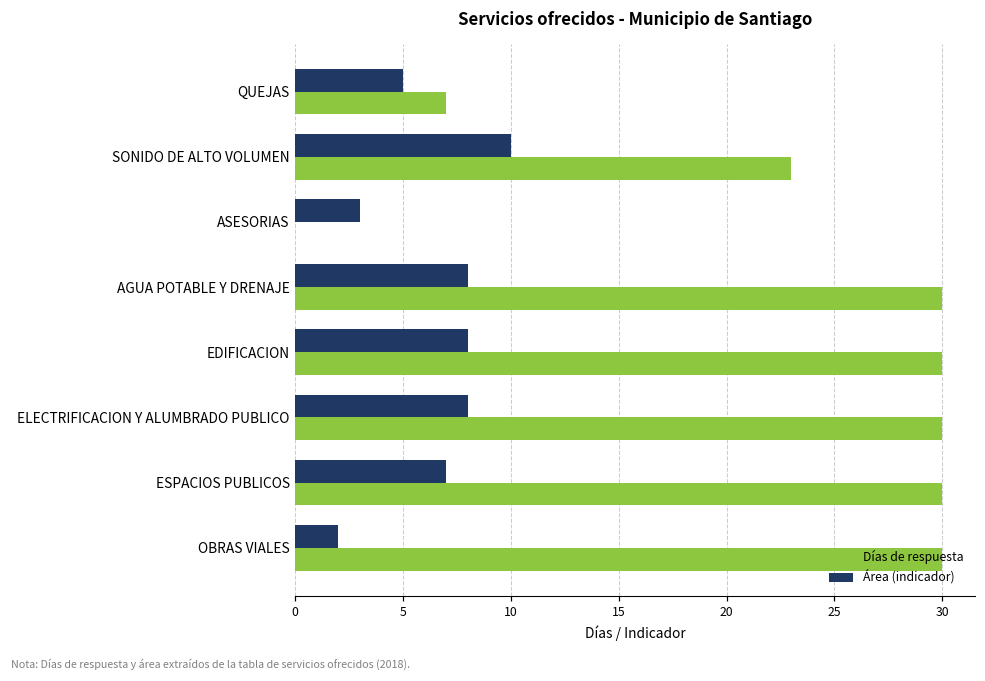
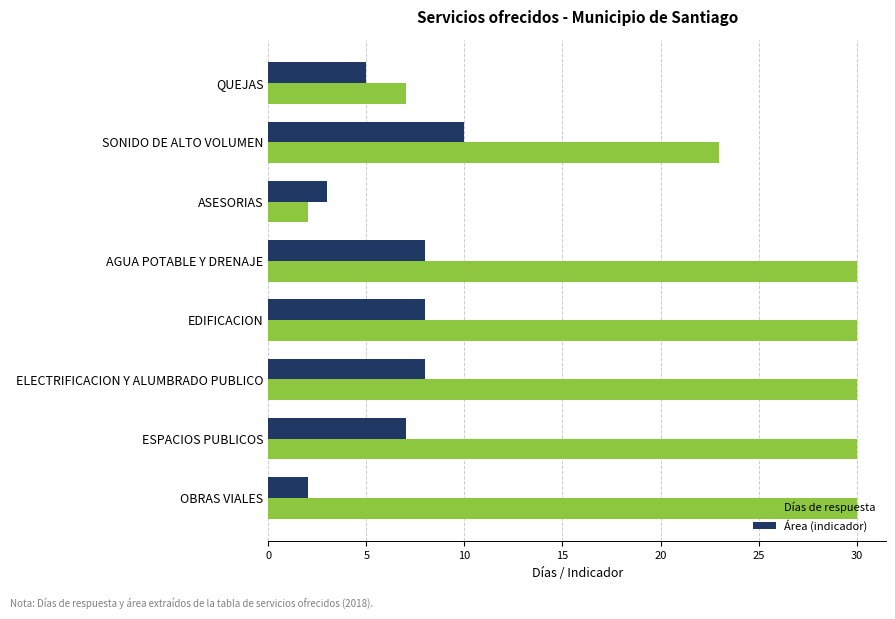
Días de respuesta, ASESORIAS: 0 -> 2
